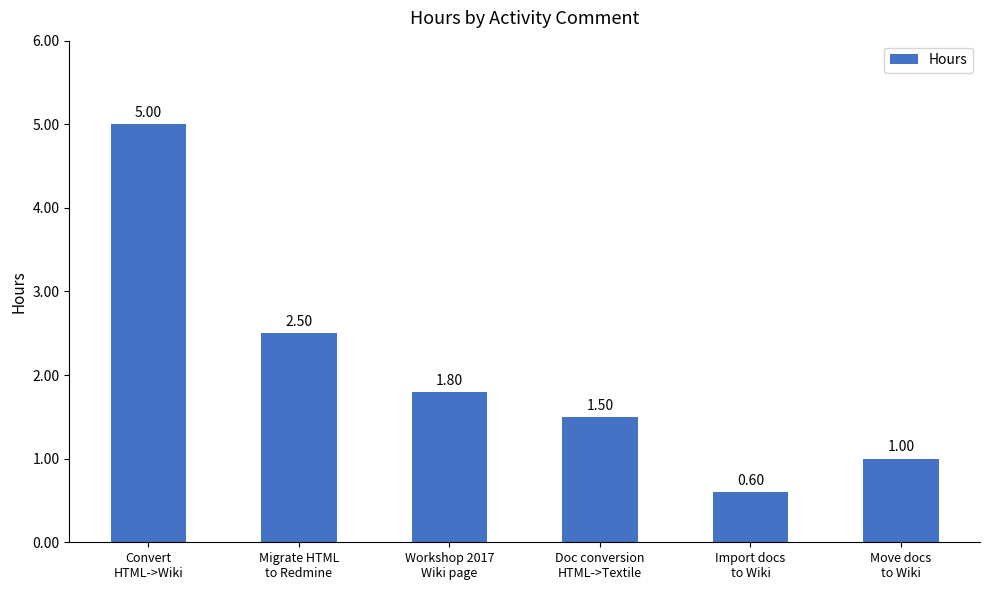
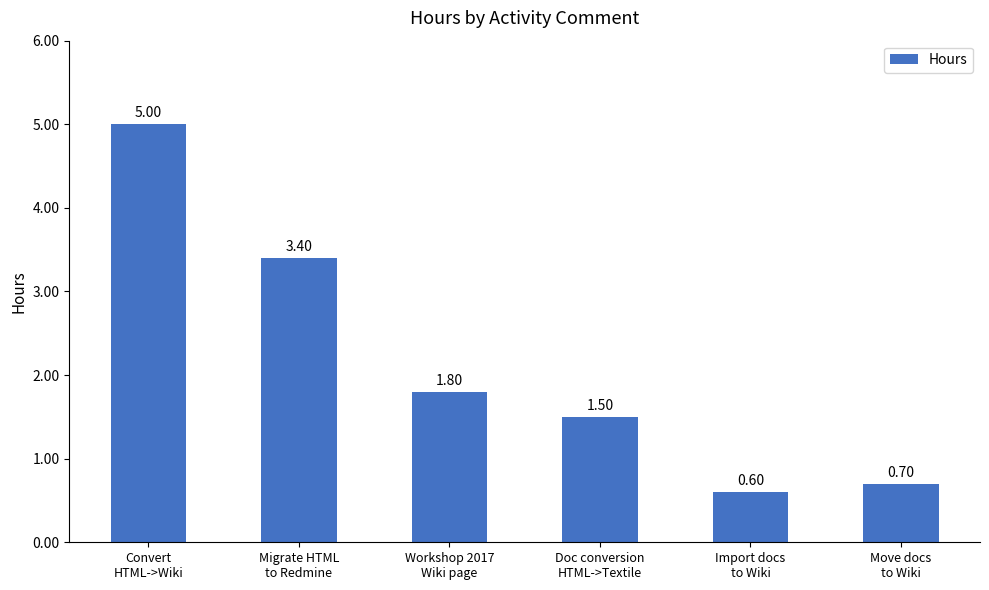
Migrate HTML to Redmine: 2.50 -> 3.40
Move docs to Wiki: 1.00 -> 0.70
